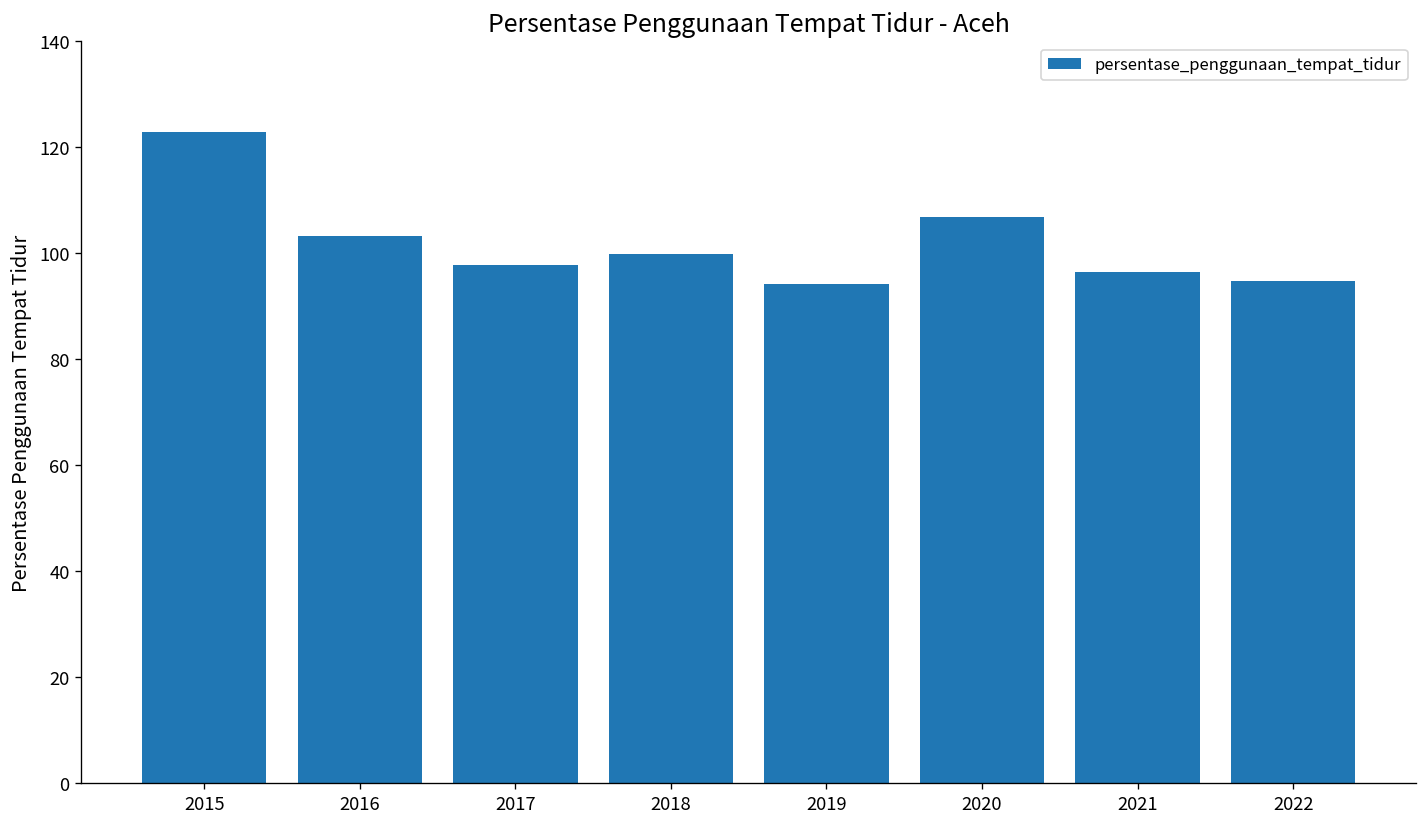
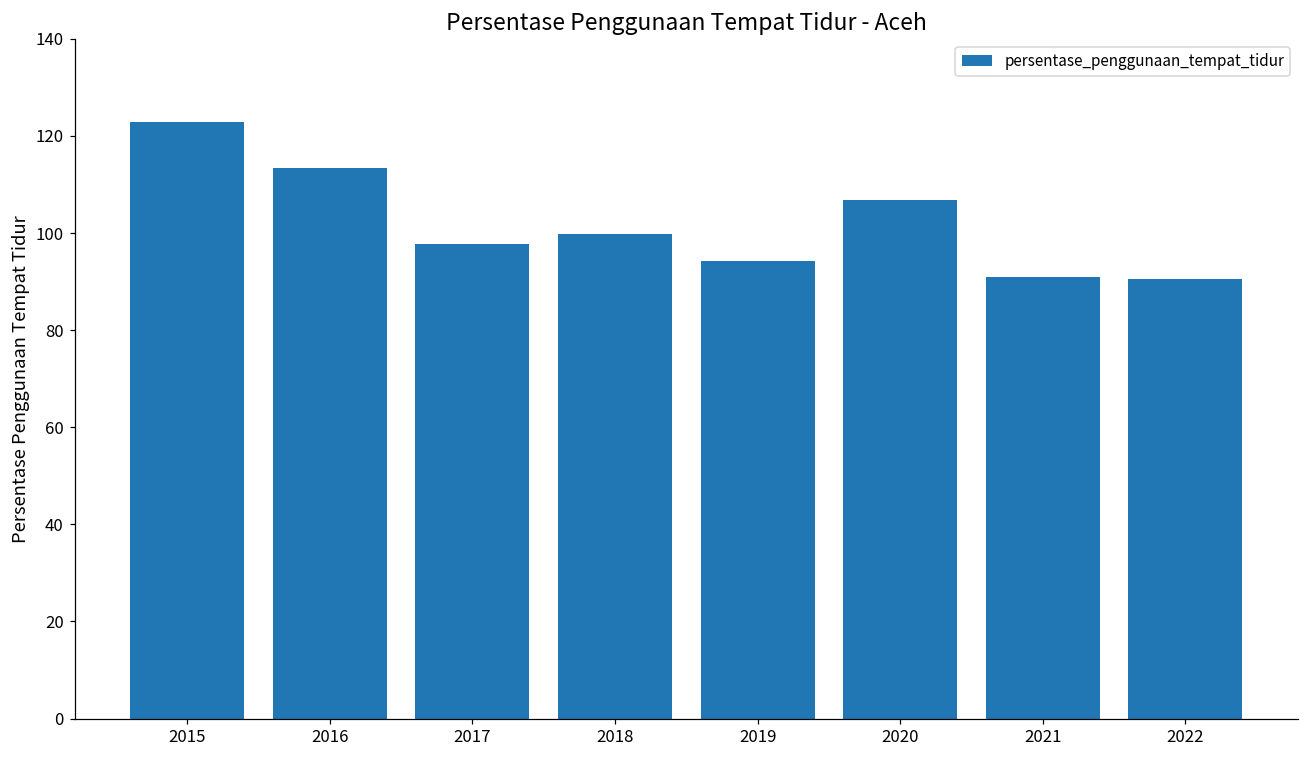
2016: 103 -> 114
2021: 96 -> 91
2022: 95 -> 91
